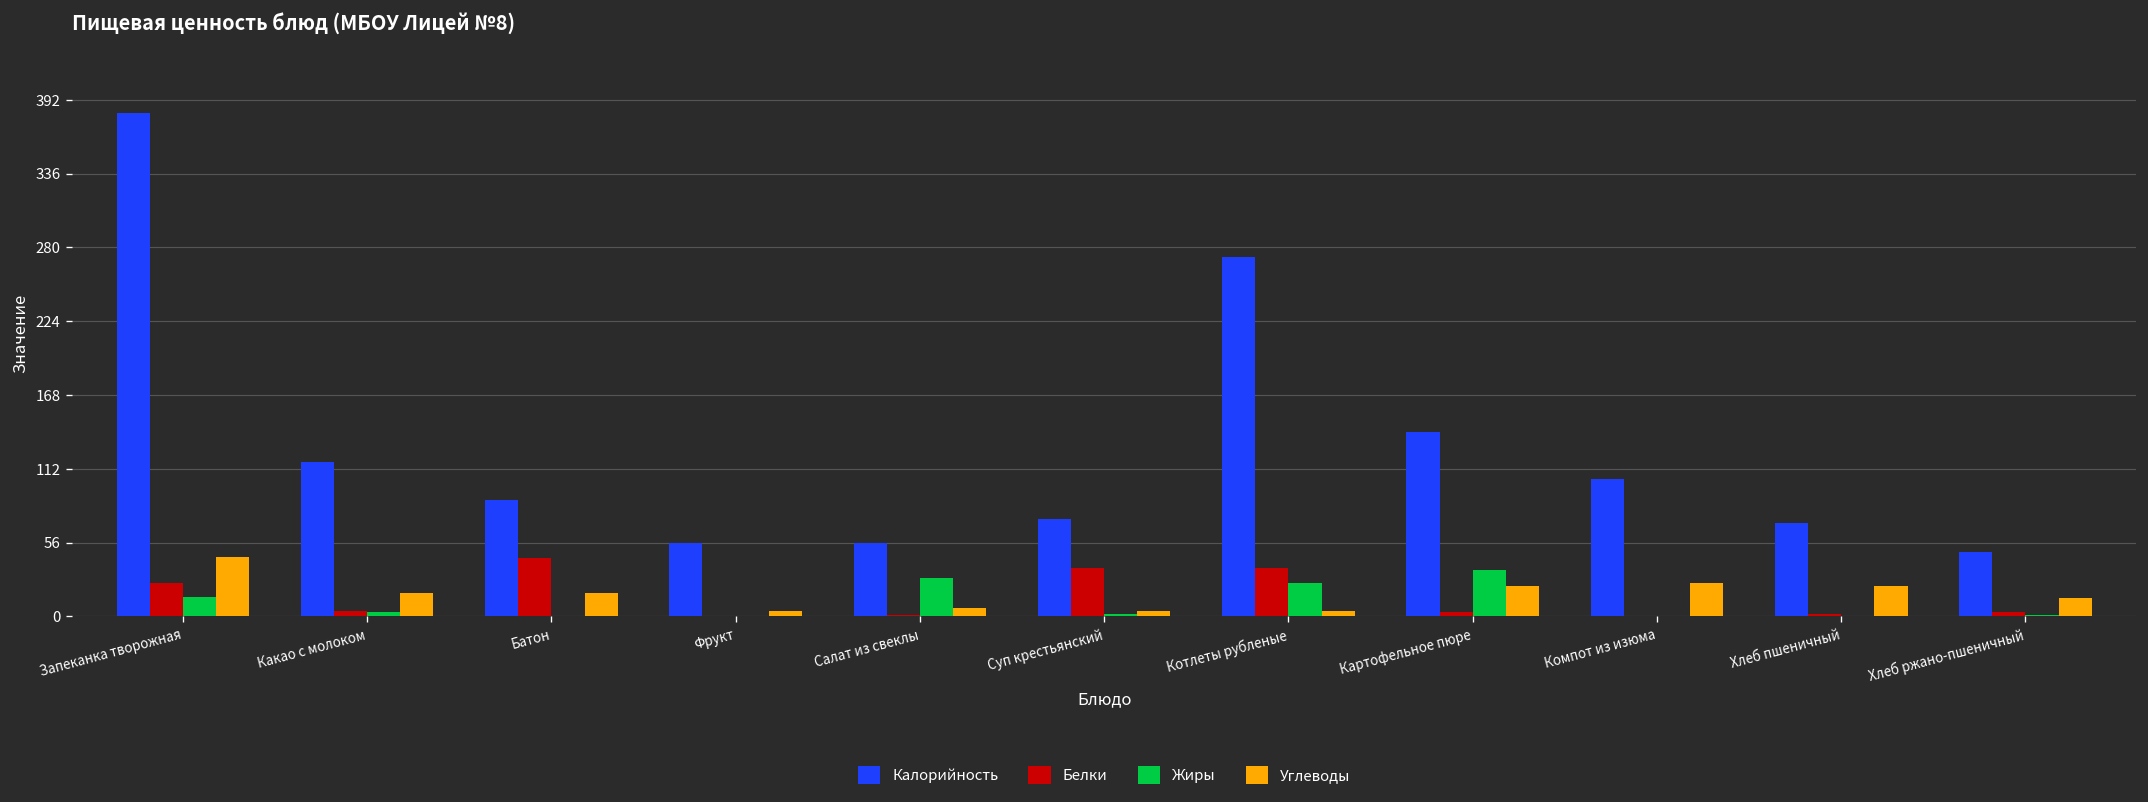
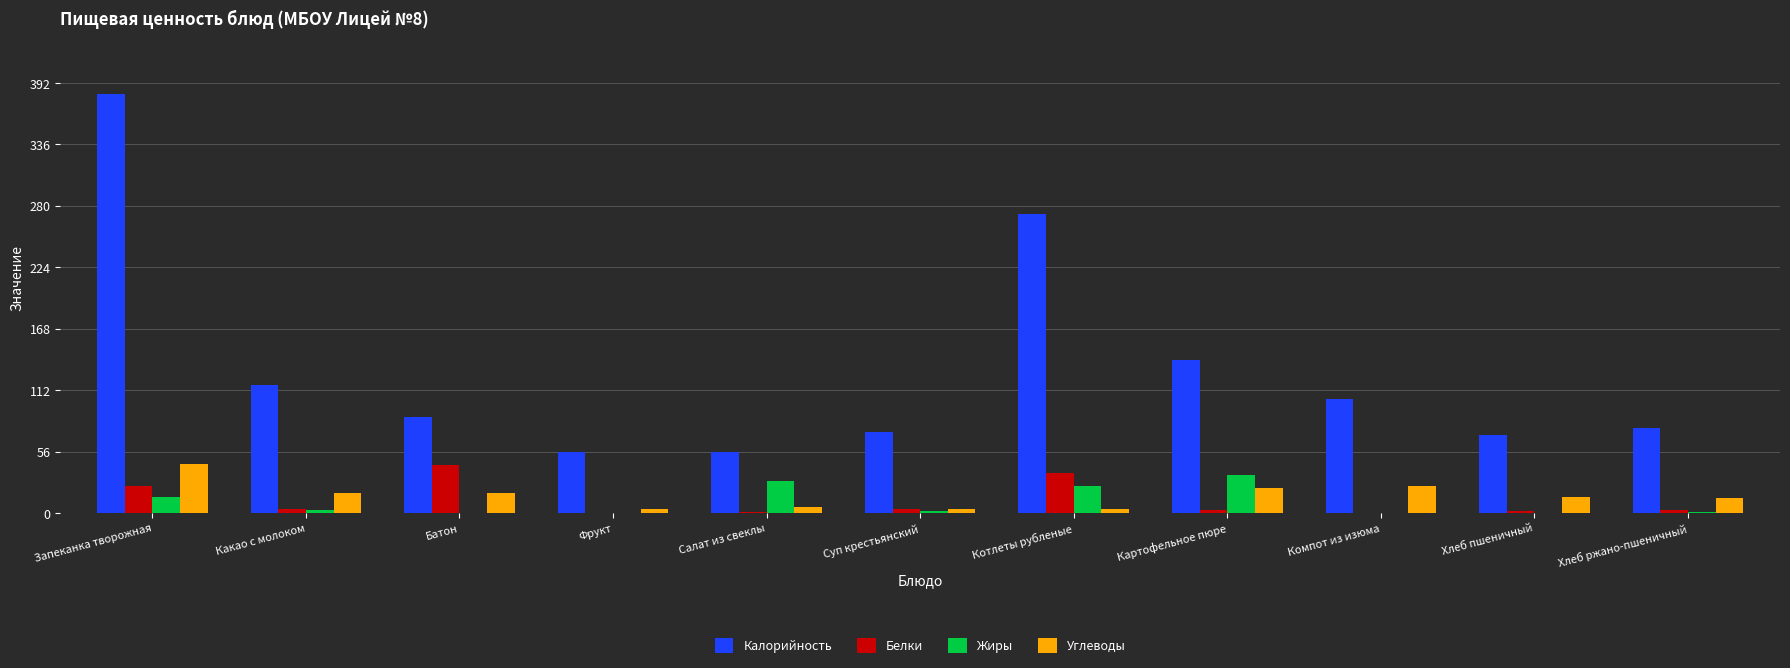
Белки, Суп крестьянский: 37 -> 4
Углеводы, Хлеб пшеничный: 23 -> 15
Калорийность, Хлеб ржано-пшеничный: 49 -> 78
